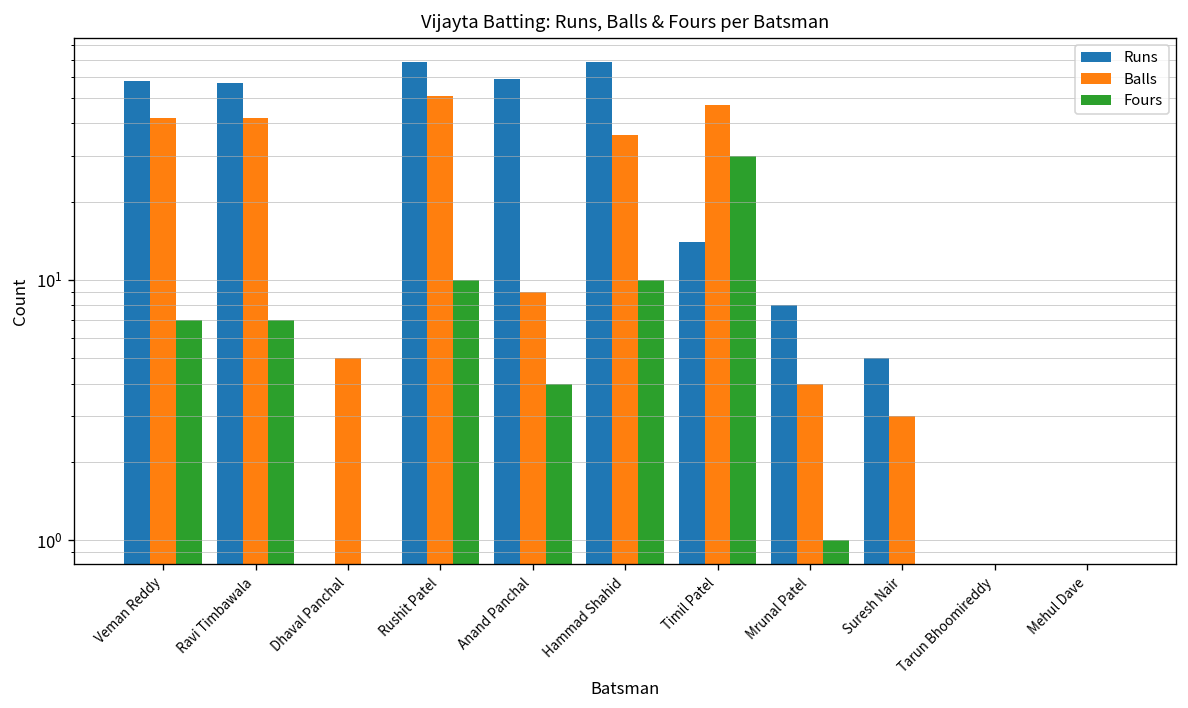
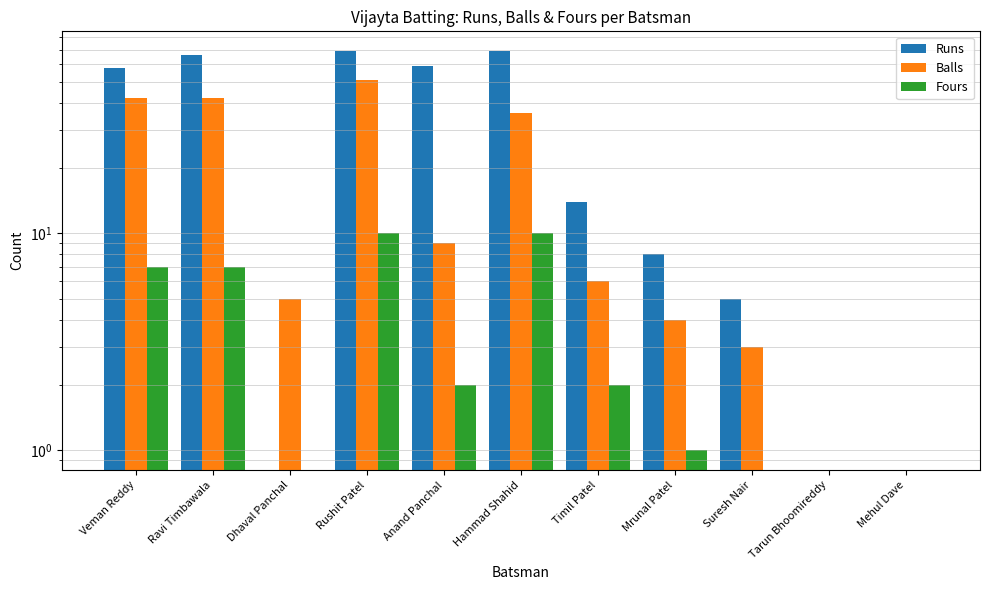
Runs, Ravi Timbawala: 57 -> 66
Fours, Anand Panchal: 4 -> 2
Balls, Timil Patel: 47 -> 6
Fours, Timil Patel: 30 -> 2
